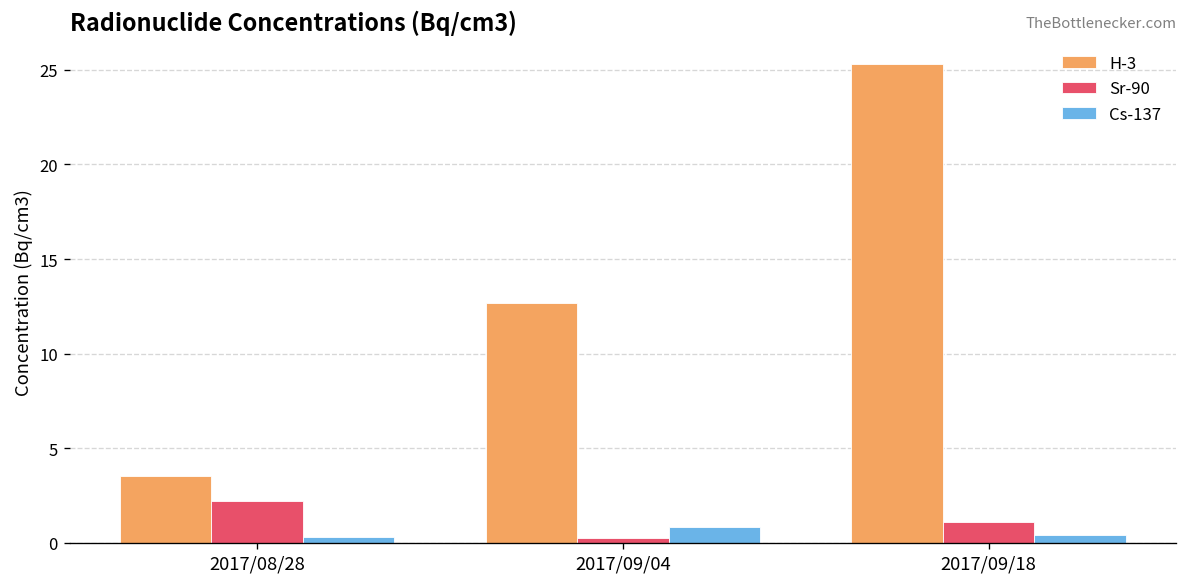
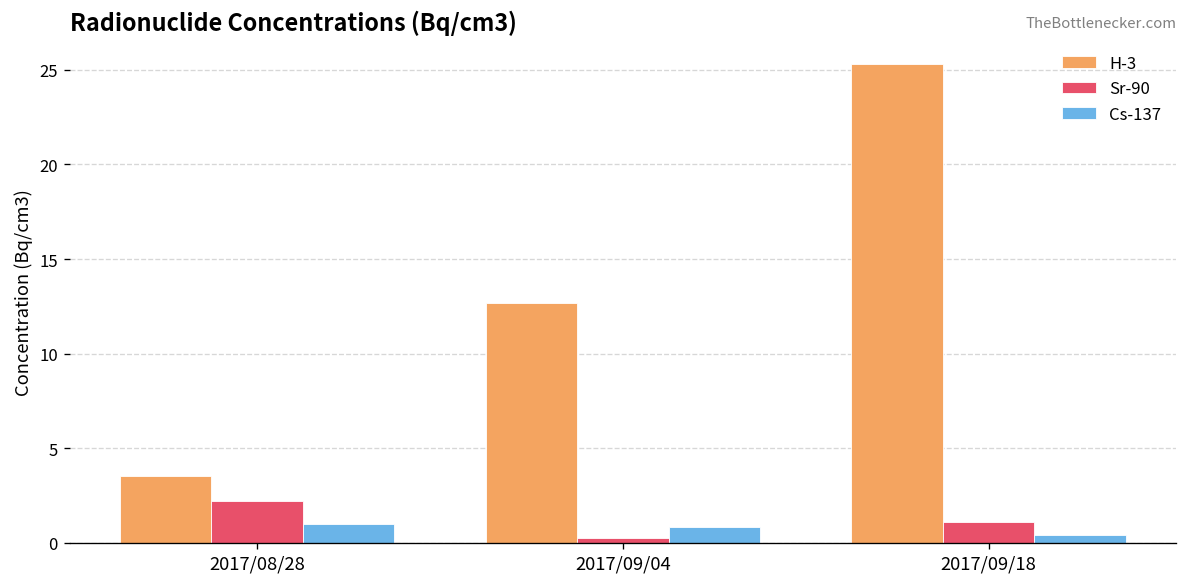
Cs-137, 2017/08/28: 0.3 -> 1.0
